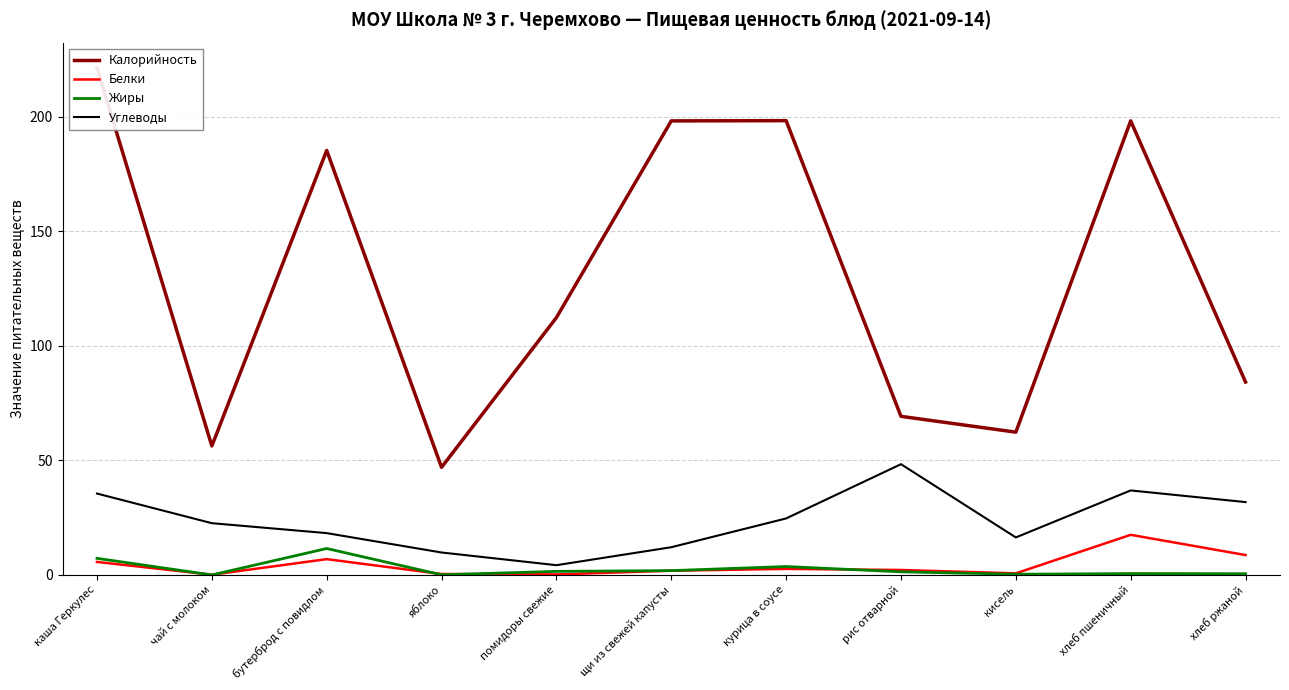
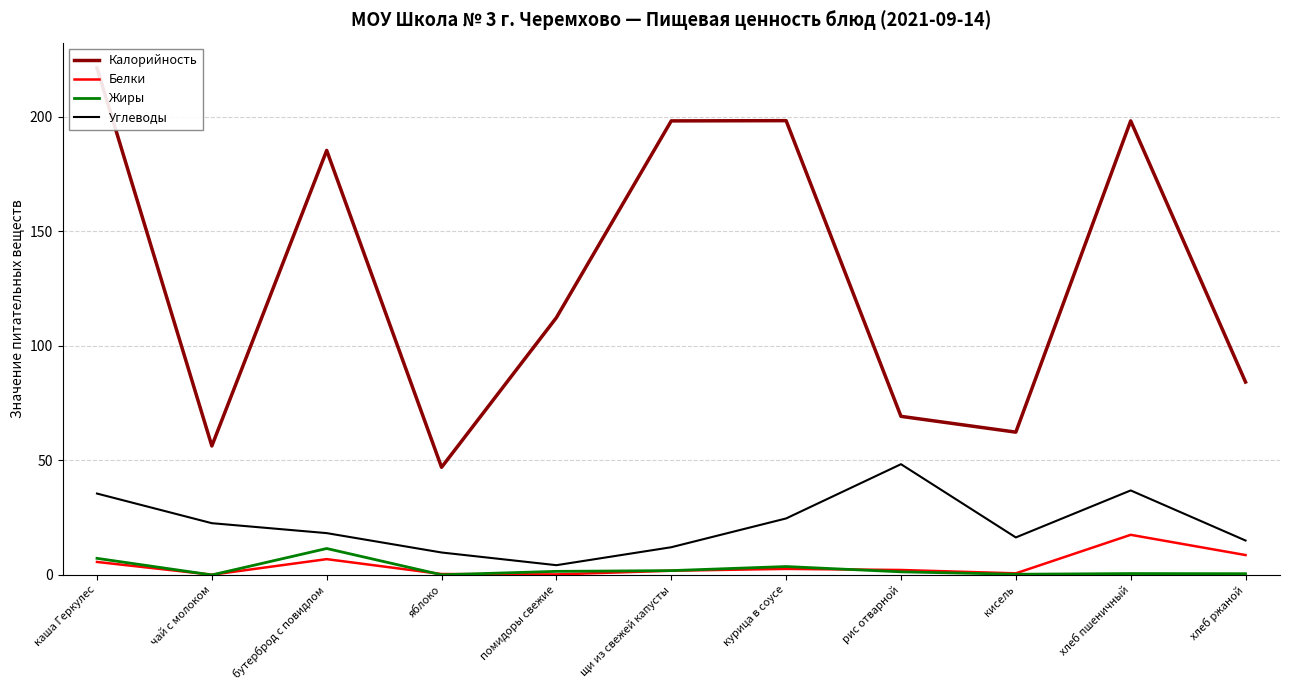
Углеводы, хлеб ржаной: 32 -> 15
